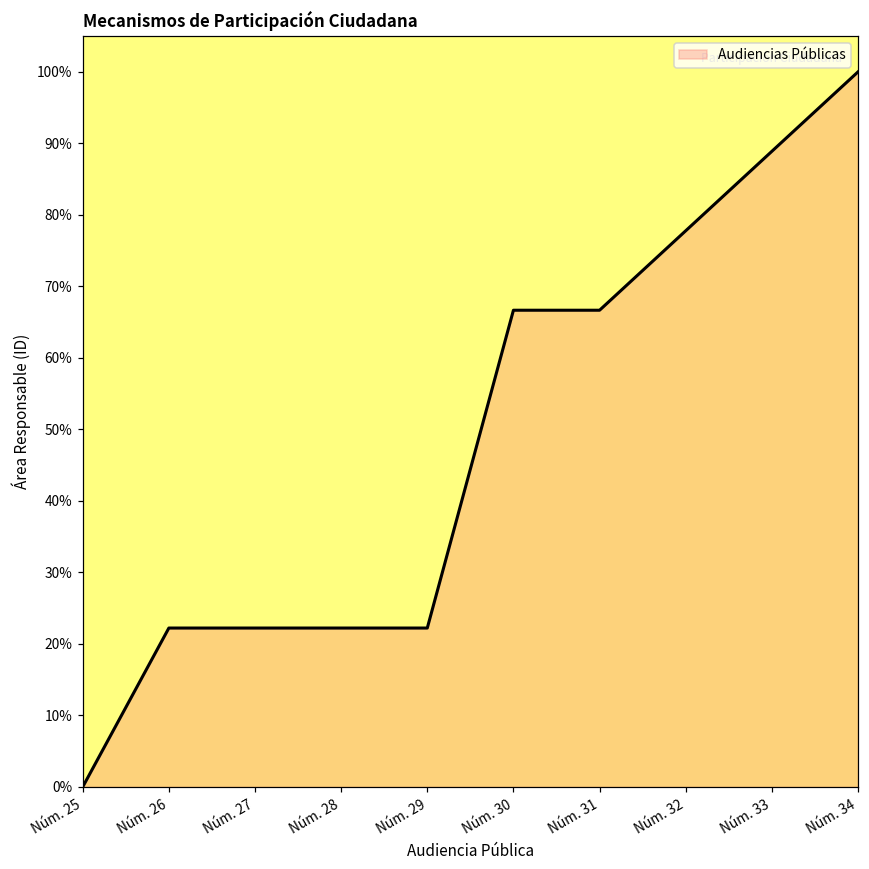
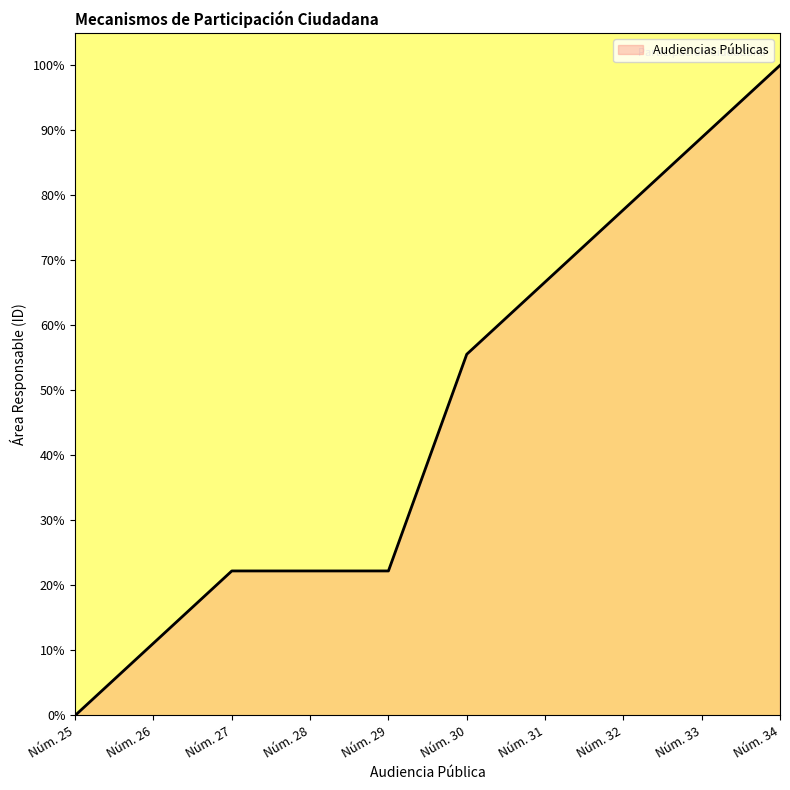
Núm. 26: 22% -> 11%
Núm. 30: 67% -> 56%
